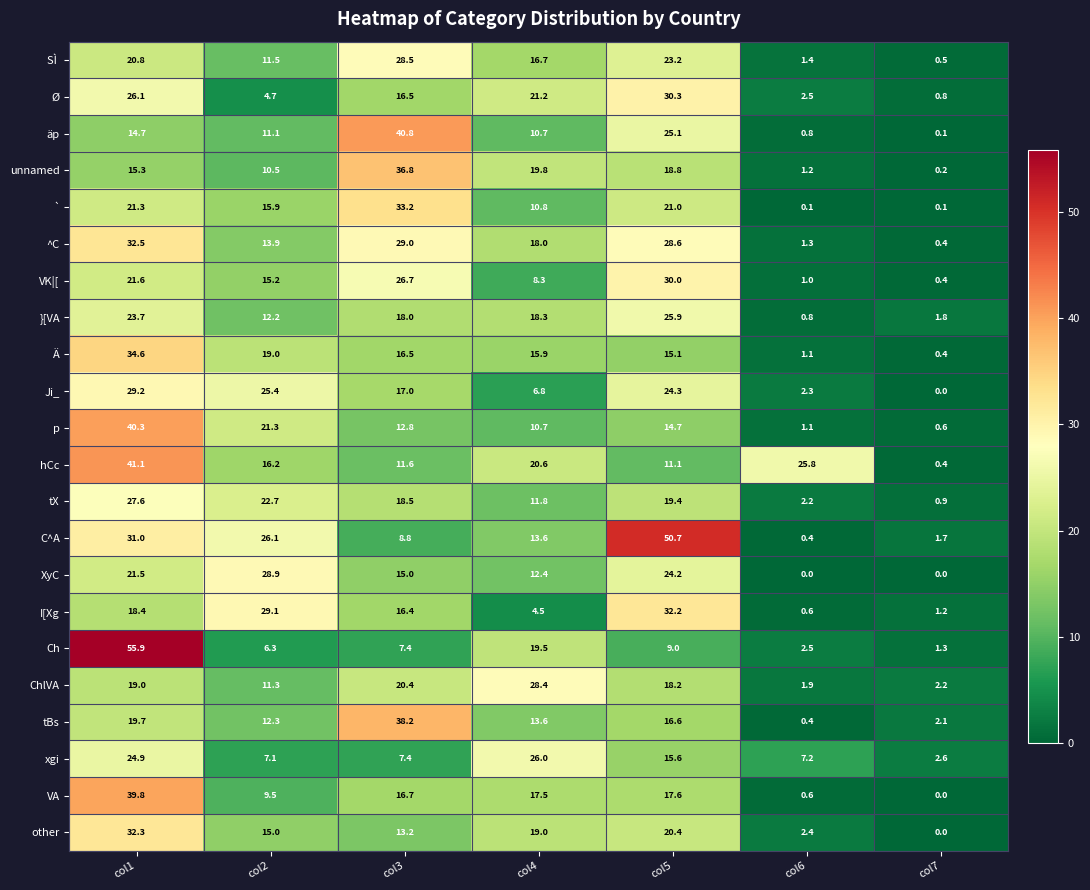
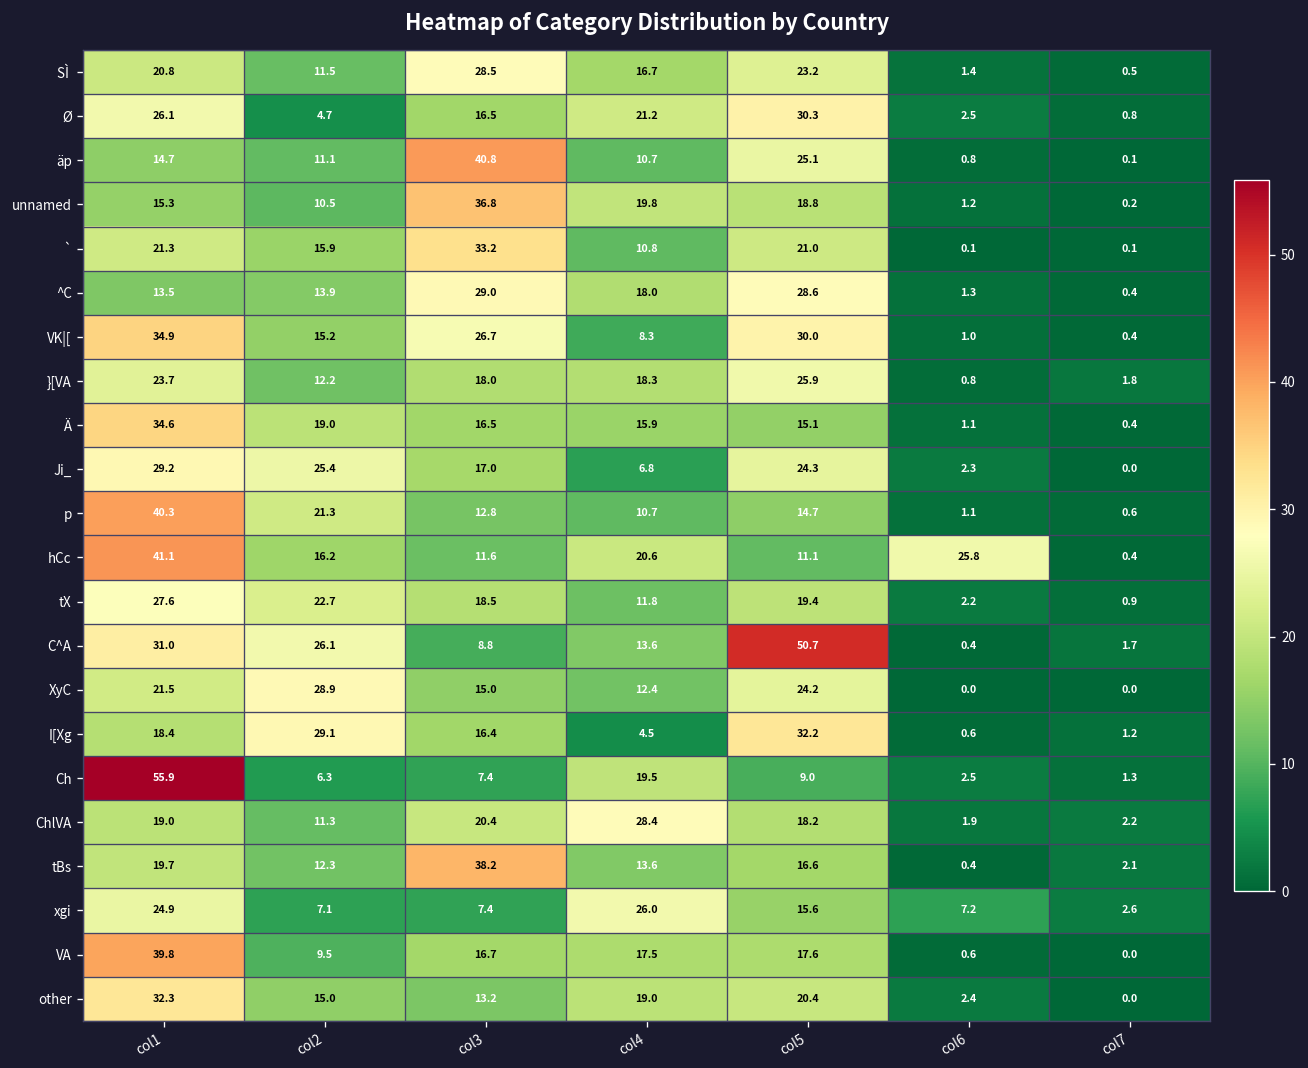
^C, col1: 32.5 -> 13.5
VK|[, col1: 21.6 -> 34.9
